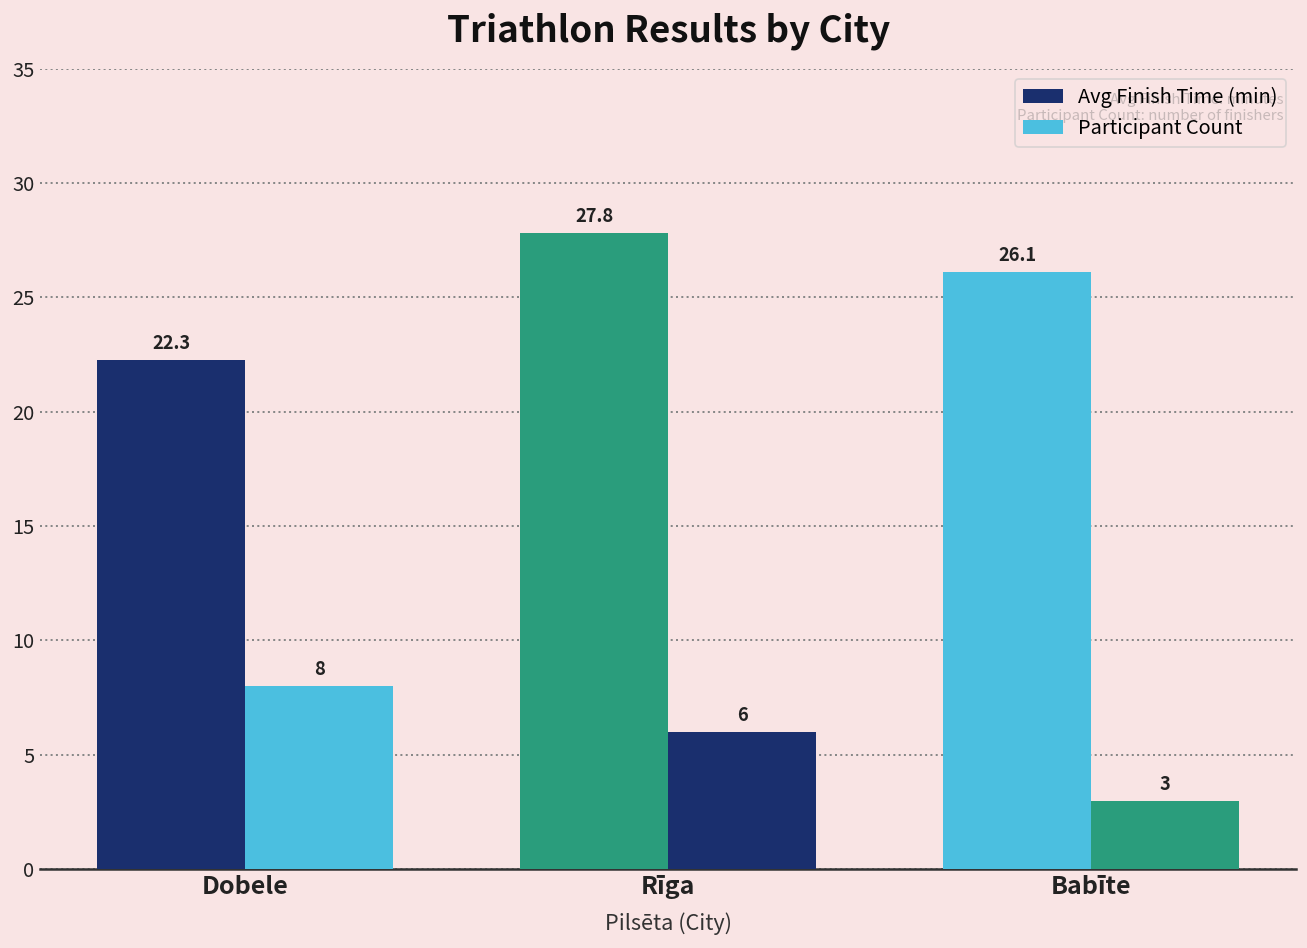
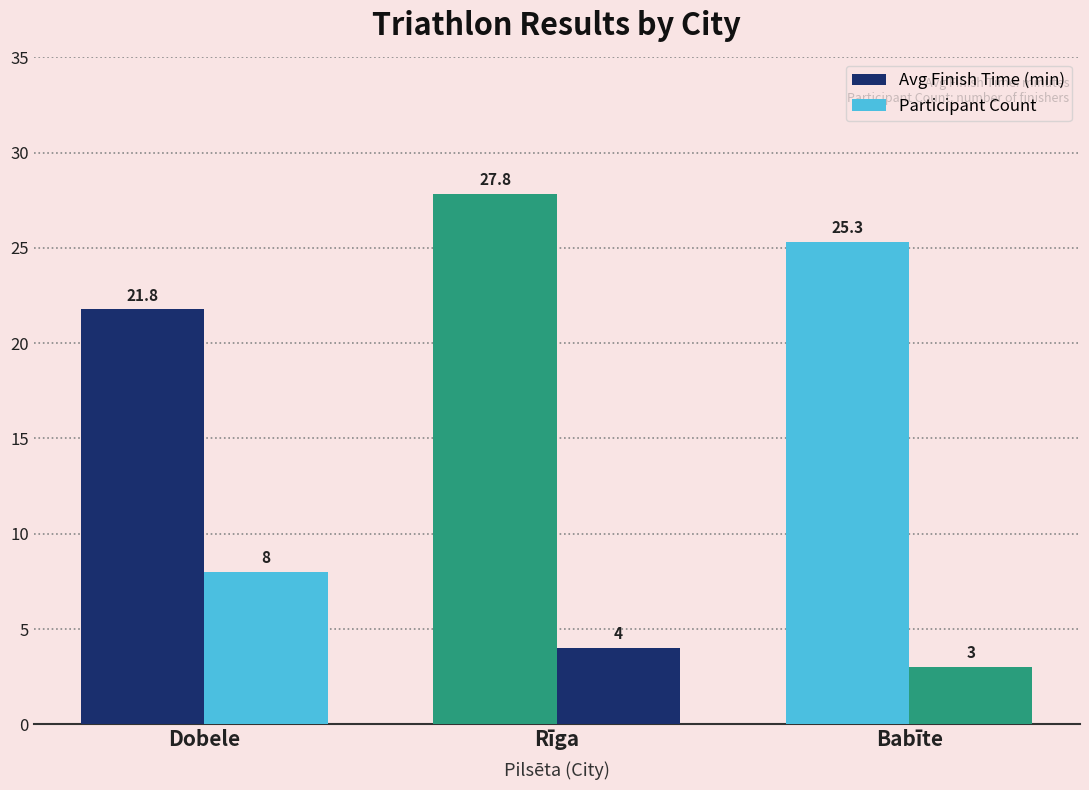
Avg Finish Time (min), Dobele: 22.3 -> 21.8
Participant Count, Rīga: 6 -> 4
Avg Finish Time (min), Babīte: 26.1 -> 25.3
